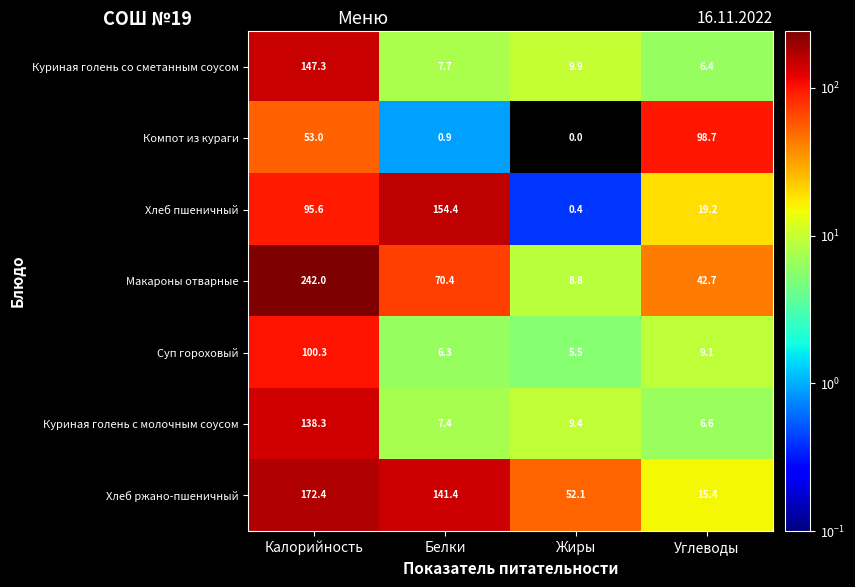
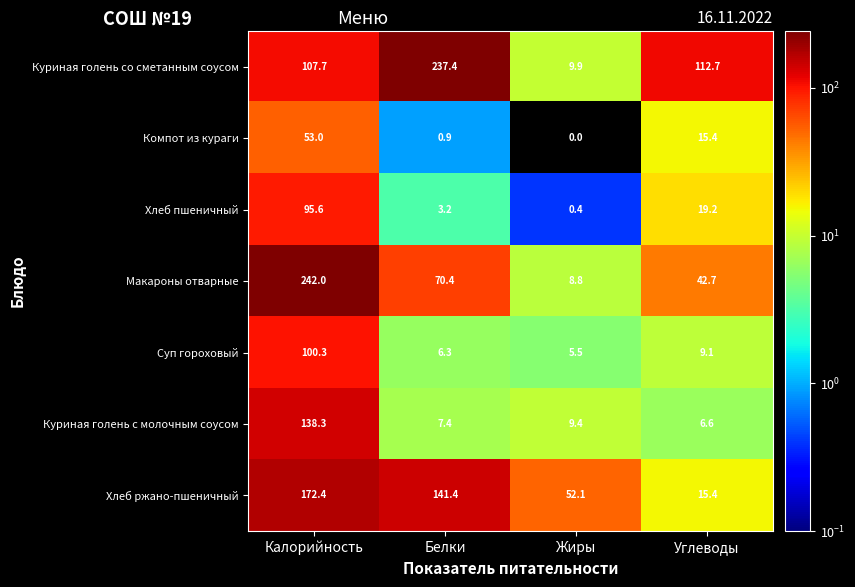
Куриная голень со сметанным соусом, Калорийность: 147.3 -> 107.7
Куриная голень со сметанным соусом, Белки: 7.7 -> 237.4
Куриная голень со сметанным соусом, Углеводы: 6.4 -> 112.7
Компот из кураги, Углеводы: 98.7 -> 15.4
Хлеб пшеничный, Белки: 154.4 -> 3.2
